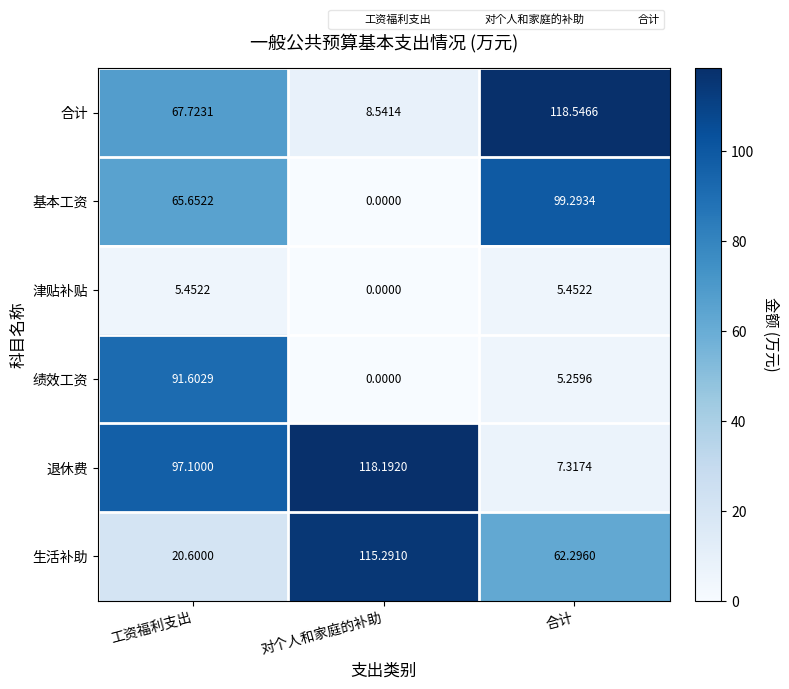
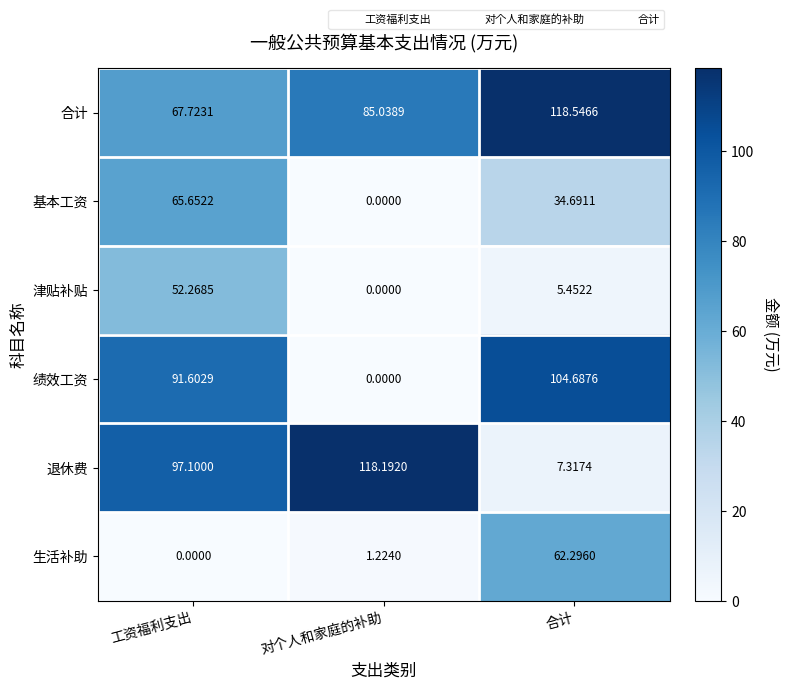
合计, 对个人和家庭的补助: 8.5414 -> 85.0389
基本工资, 合计: 99.2934 -> 34.6911
津贴补贴, 工资福利支出: 5.4522 -> 52.2685
绩效工资, 合计: 5.2596 -> 104.6876
生活补助, 工资福利支出: 20.6000 -> 0.0000
生活补助, 对个人和家庭的补助: 115.2910 -> 1.2240
